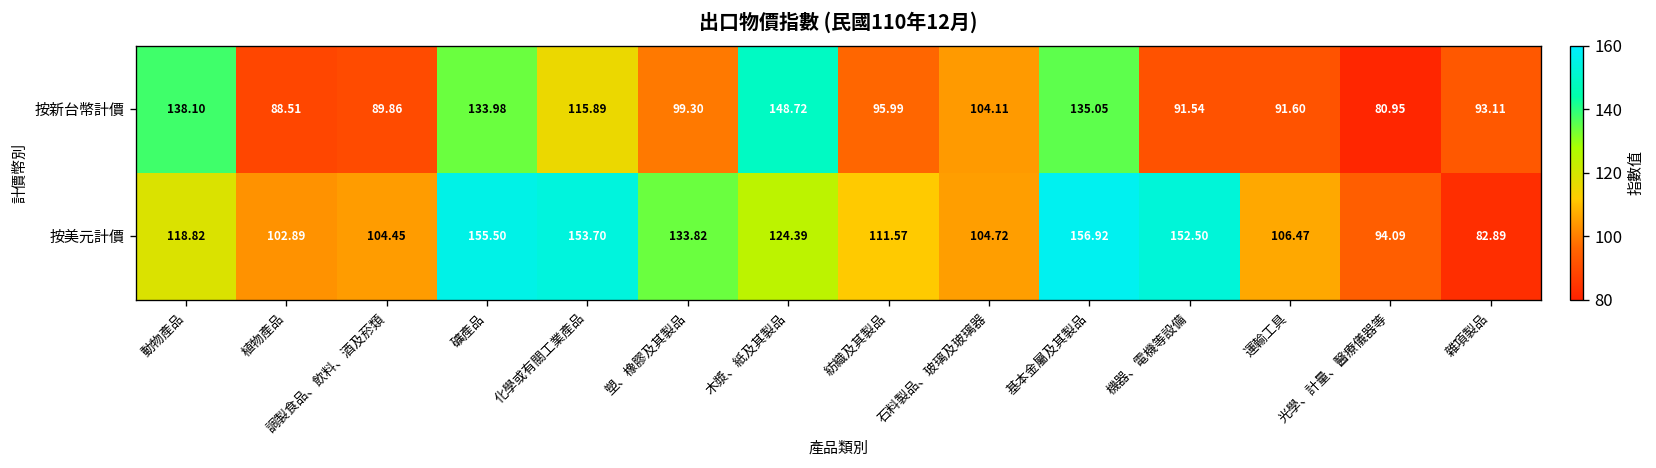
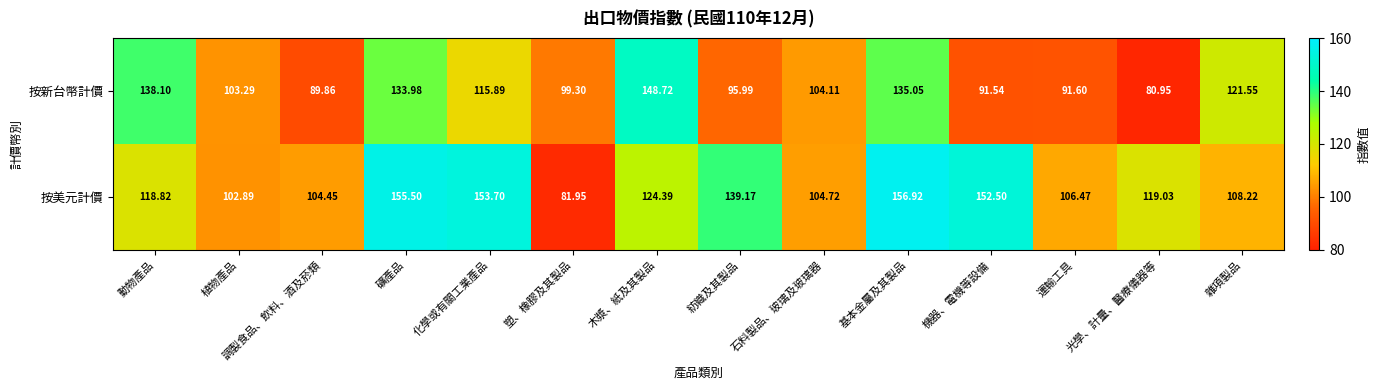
按新台幣計價, 植物產品: 88.51 -> 103.29
按新台幣計價, 雜項製品: 93.11 -> 121.55
按美元計價, 塑、橡膠及其製品: 133.82 -> 81.95
按美元計價, 紡織及其製品: 111.57 -> 139.17
按美元計價, 光學、計量、醫療儀器等: 94.09 -> 119.03
按美元計價, 雜項製品: 82.89 -> 108.22
